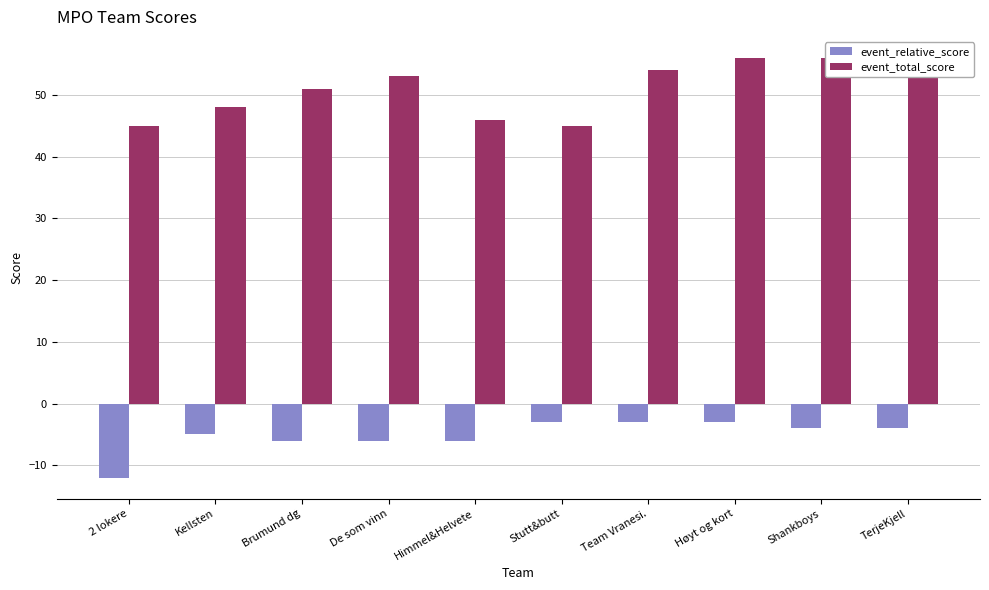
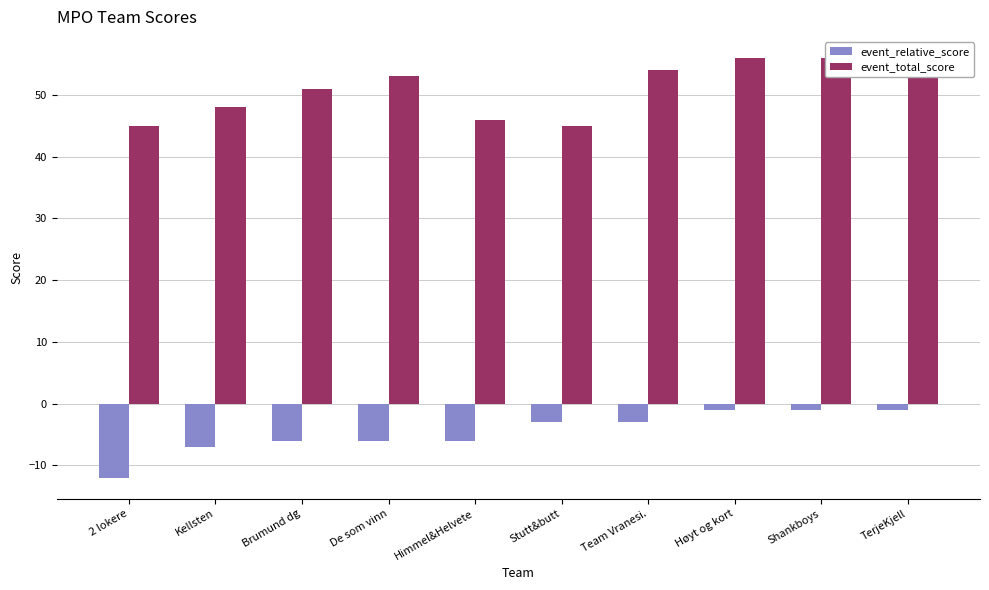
event_relative_score, Kellsten: -5 -> -7
event_relative_score, Høyt og kort: -3 -> -1
event_relative_score, Shankboys: -4 -> -1
event_relative_score, TerjeKjell: -4 -> -1
